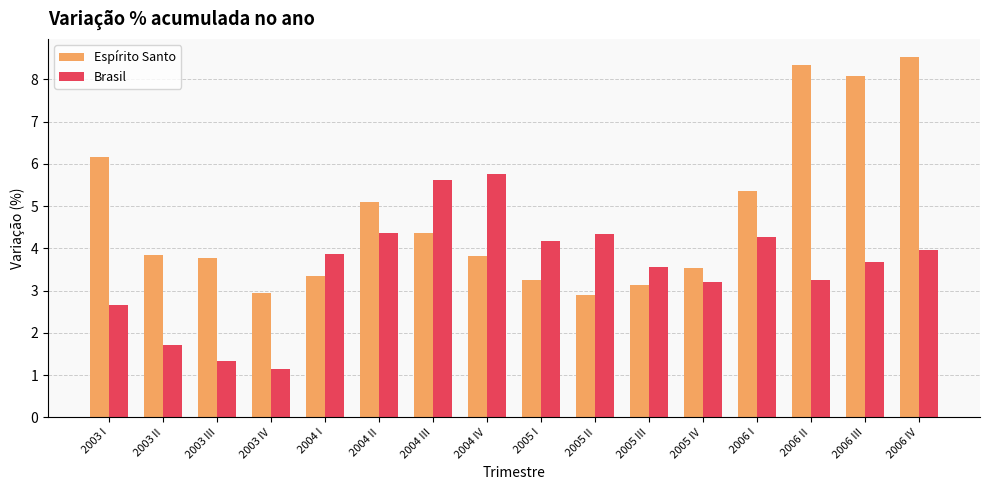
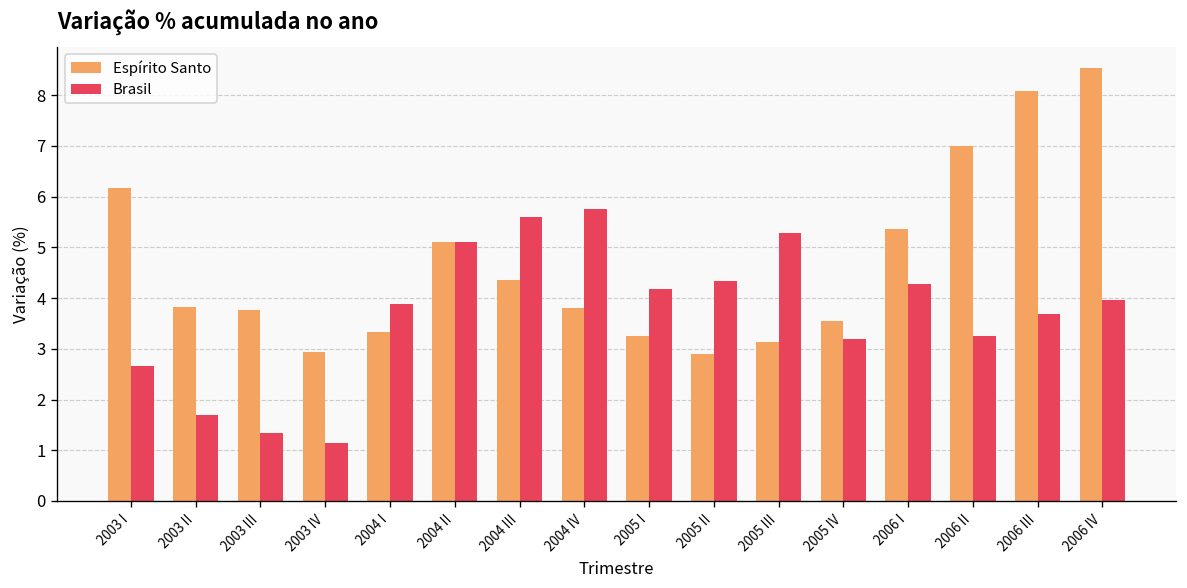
Brasil, 2004 II: 4.4 -> 5.1
Brasil, 2005 III: 3.6 -> 5.3
Espírito Santo, 2006 II: 8.3 -> 7.0
